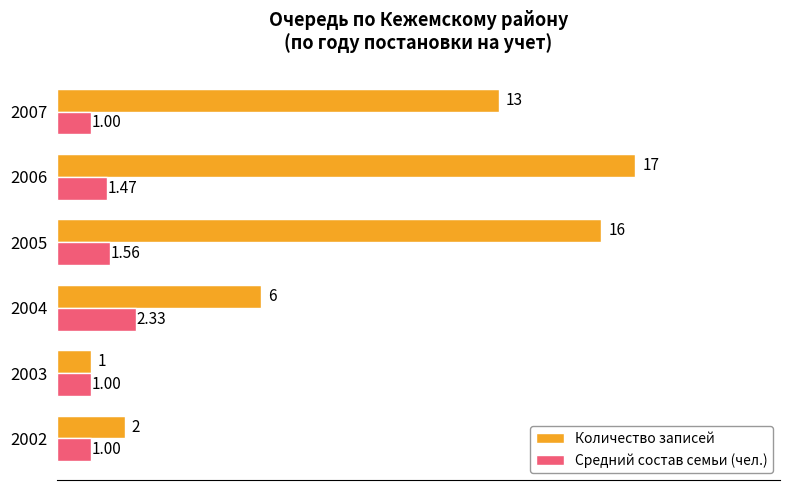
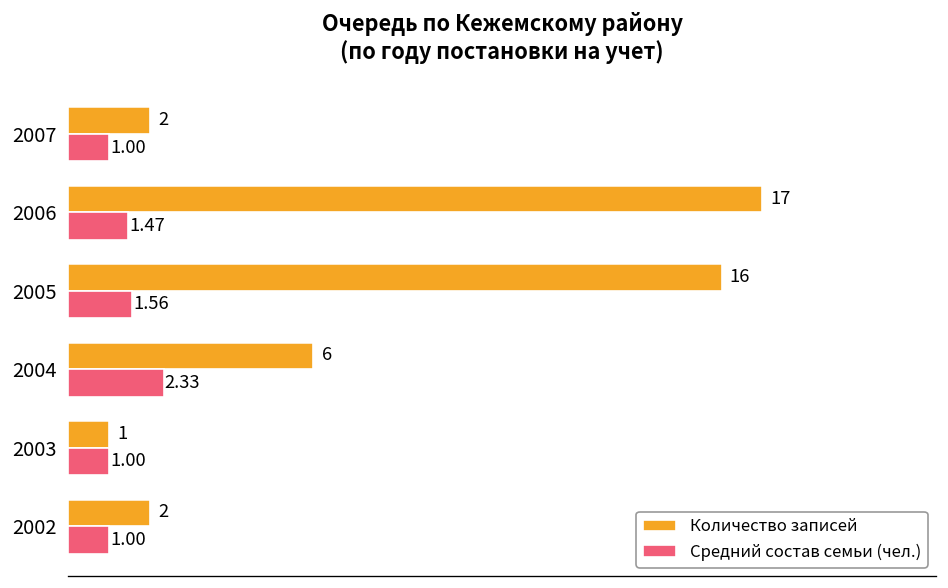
Количество записей, 2007: 13 -> 2
